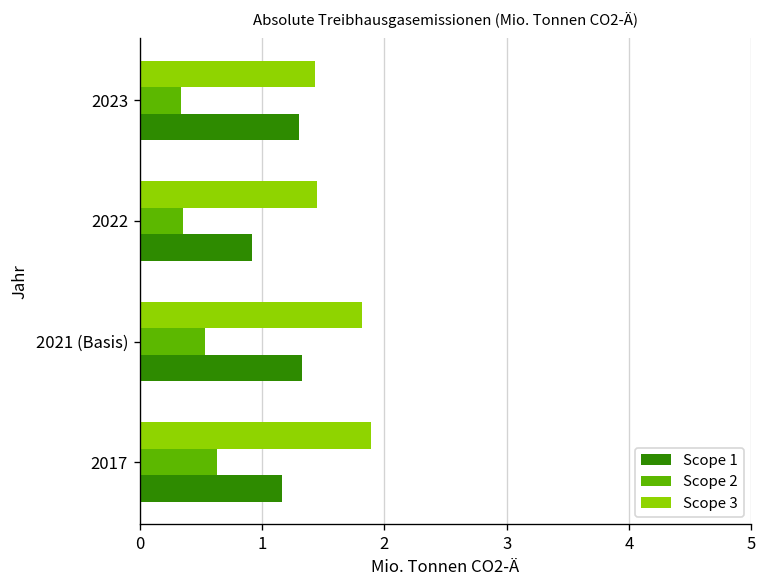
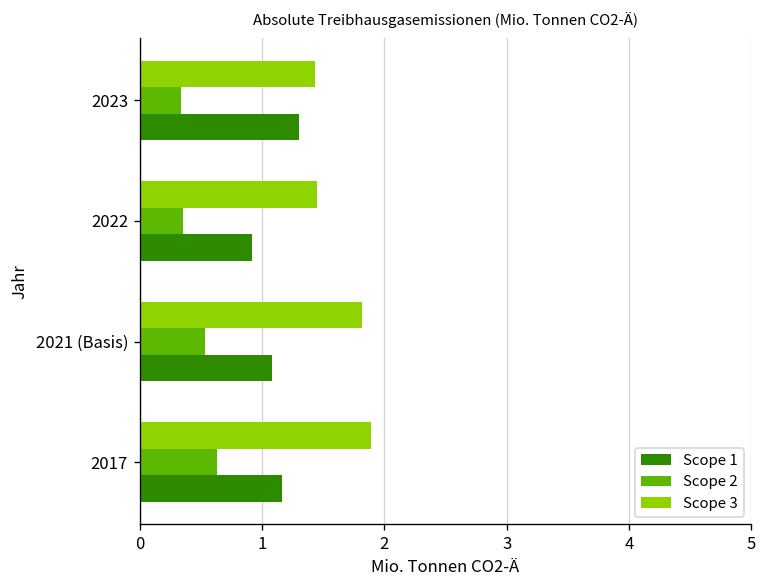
Scope 1, 2021 (Basis): 1.33 -> 1.08
